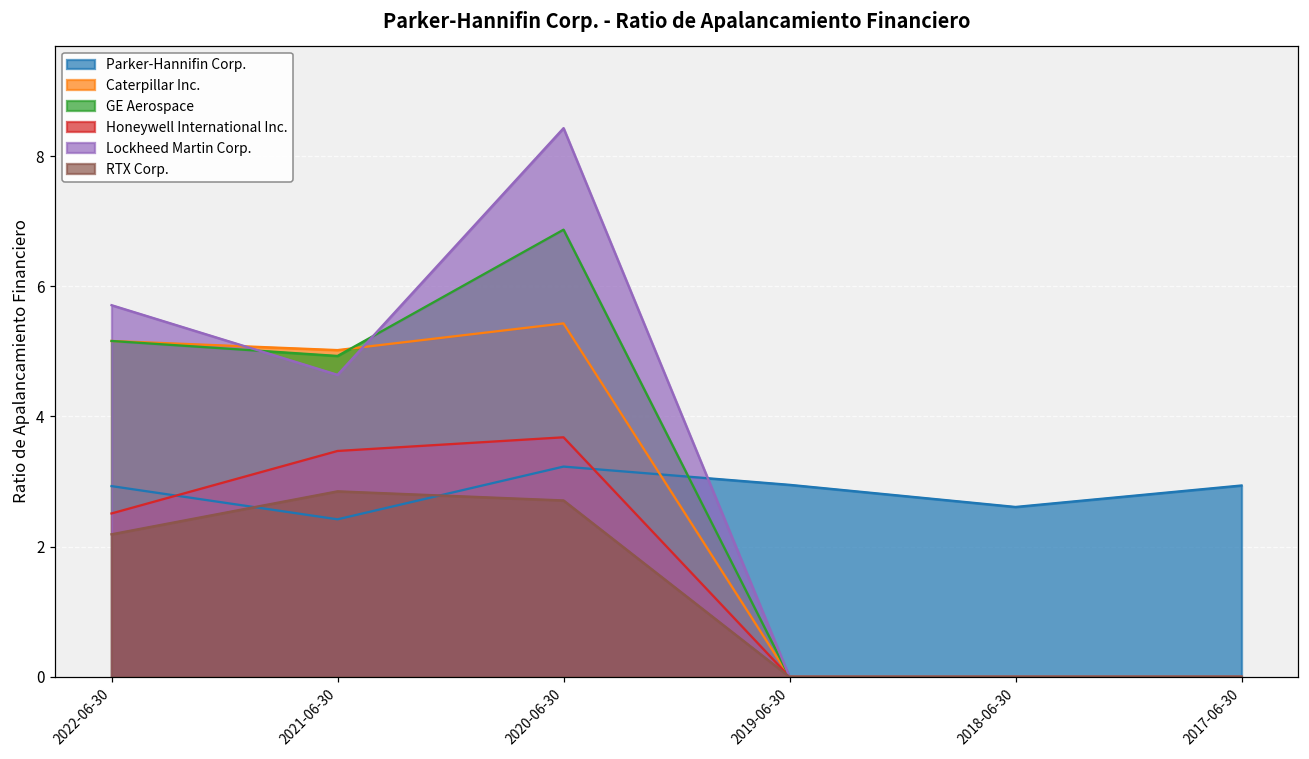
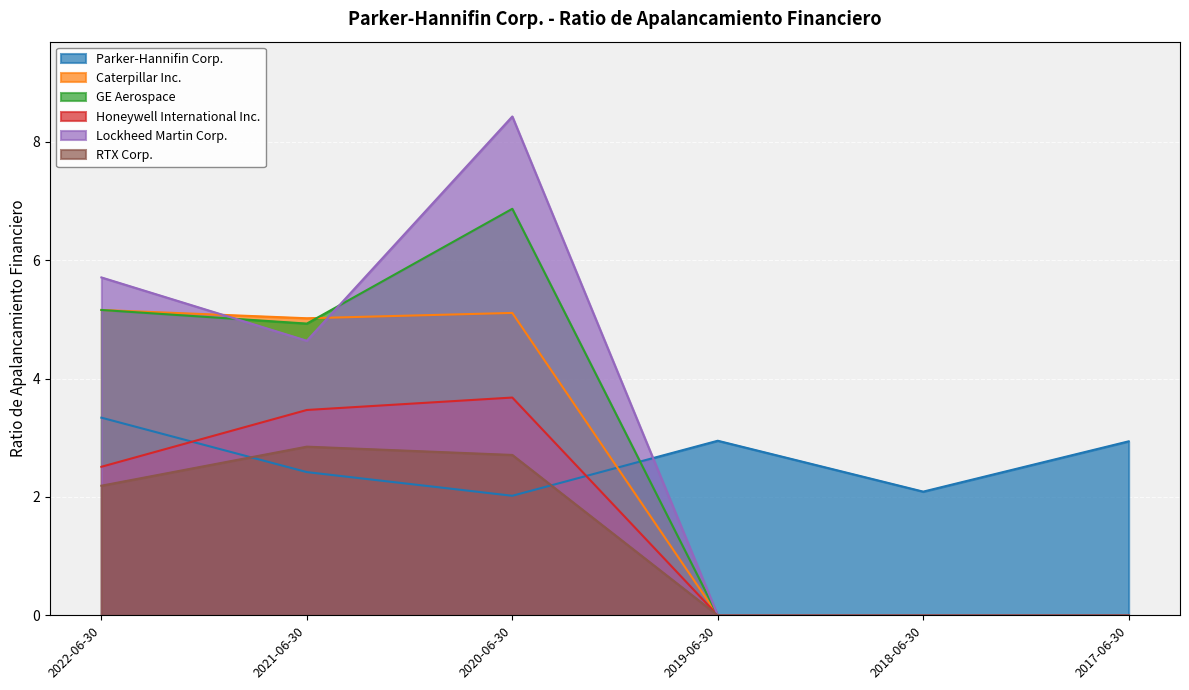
Parker-Hannifin Corp., 2022-06-30: 2.9 -> 3.3
Parker-Hannifin Corp., 2020-06-30: 3.2 -> 2.0
Caterpillar Inc., 2020-06-30: 5.4 -> 5.1
Parker-Hannifin Corp., 2018-06-30: 2.6 -> 2.1
